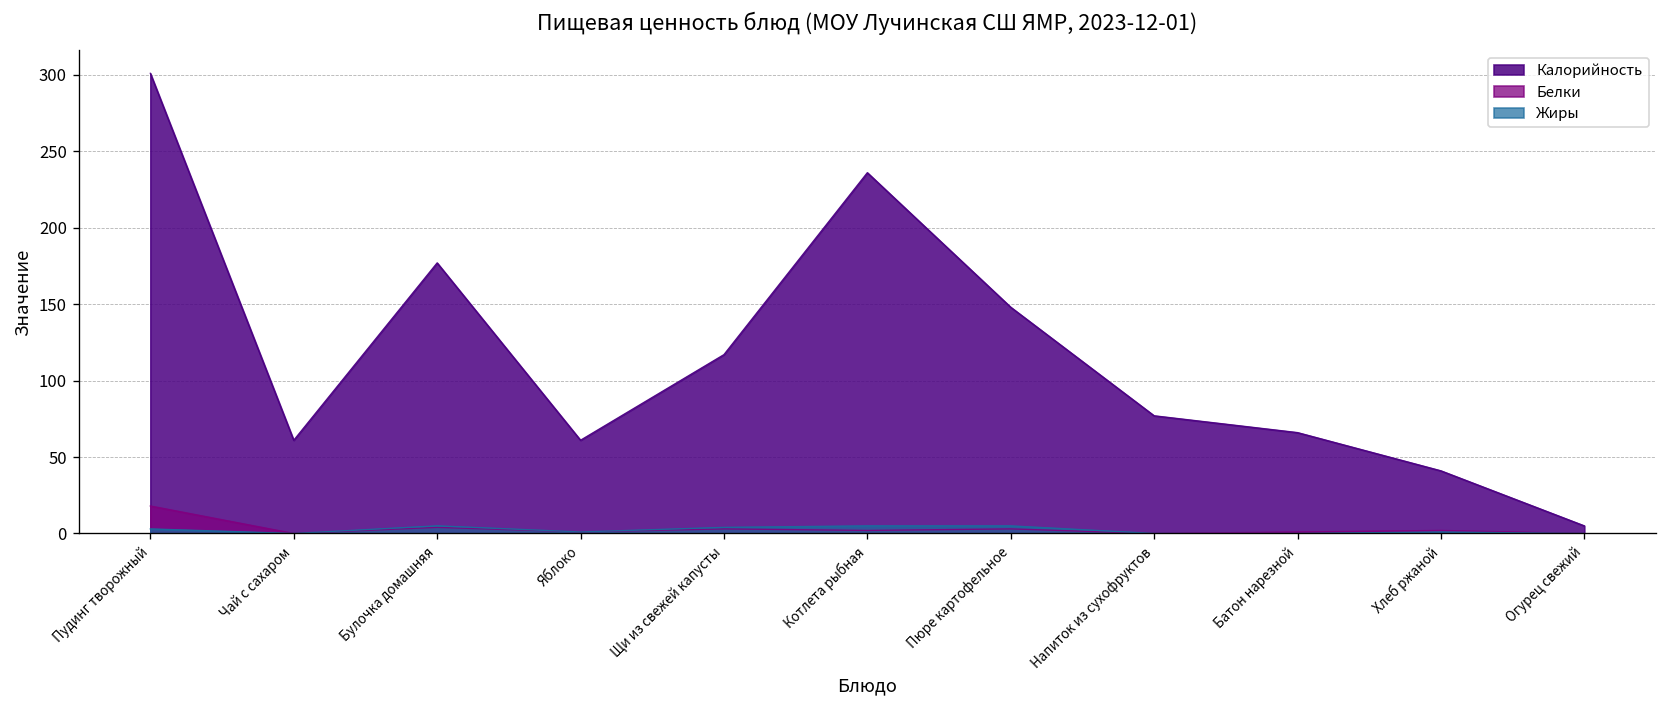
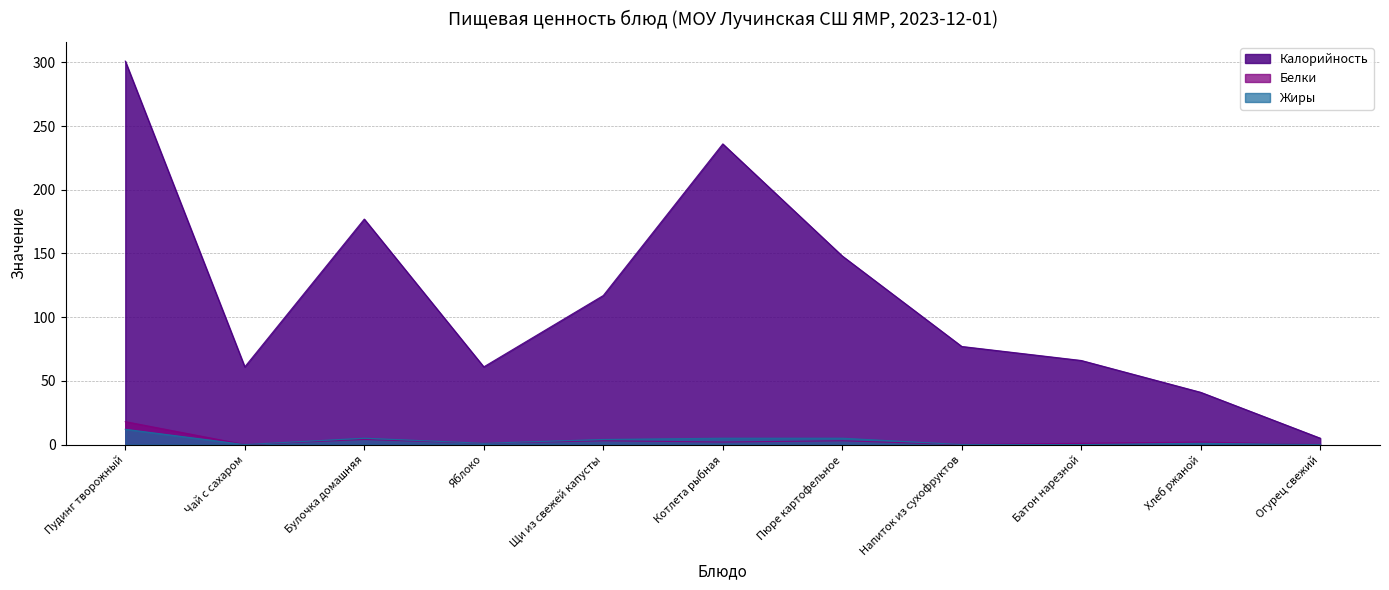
Жиры, Пудинг творожный: 3 -> 12
